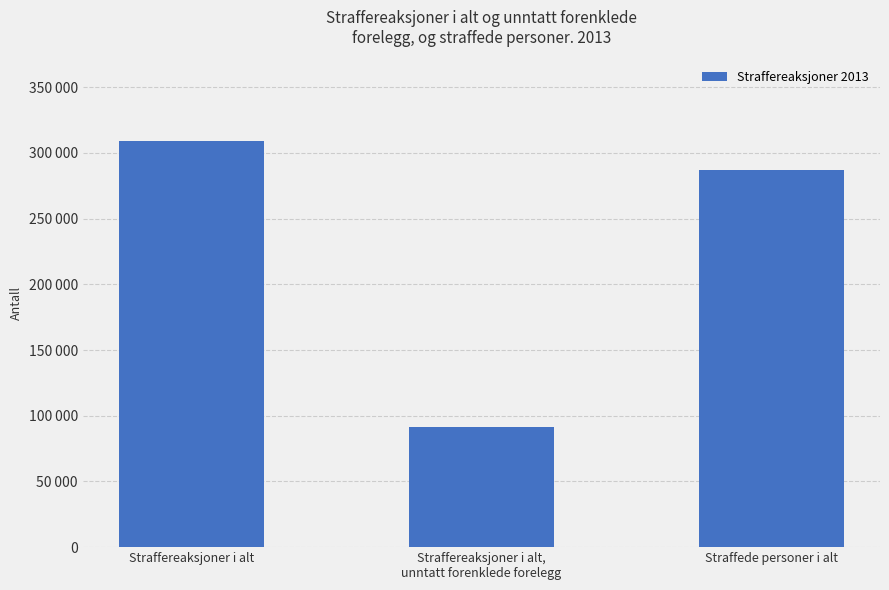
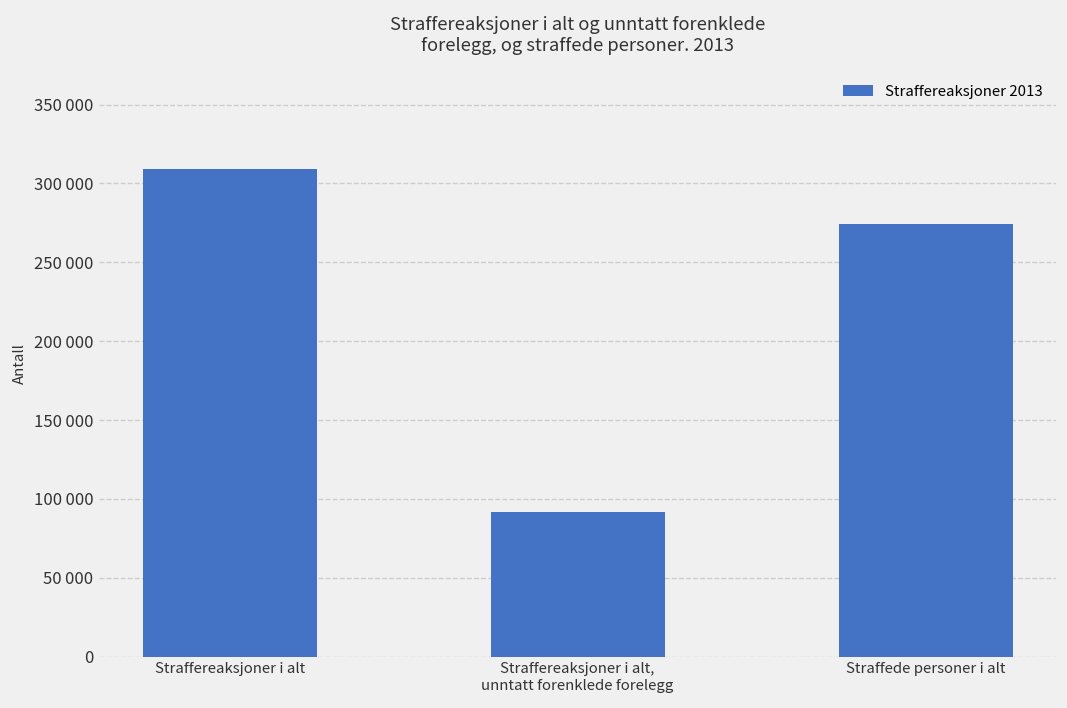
Straffede personer i alt: 287000 -> 274000
